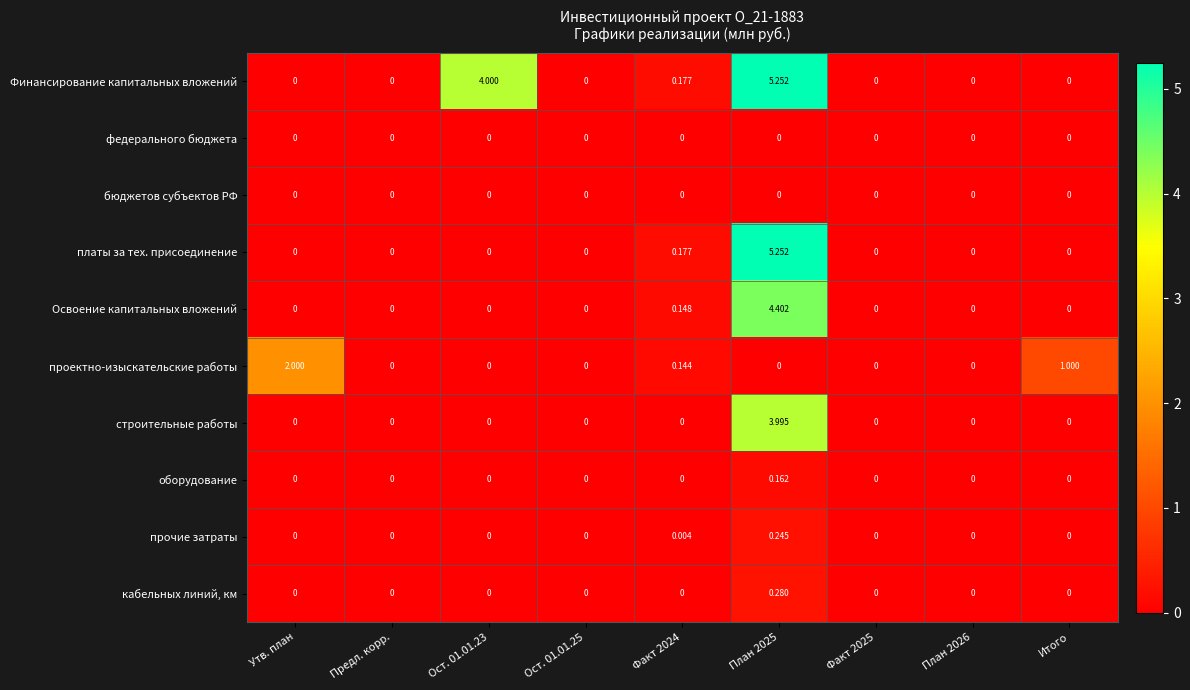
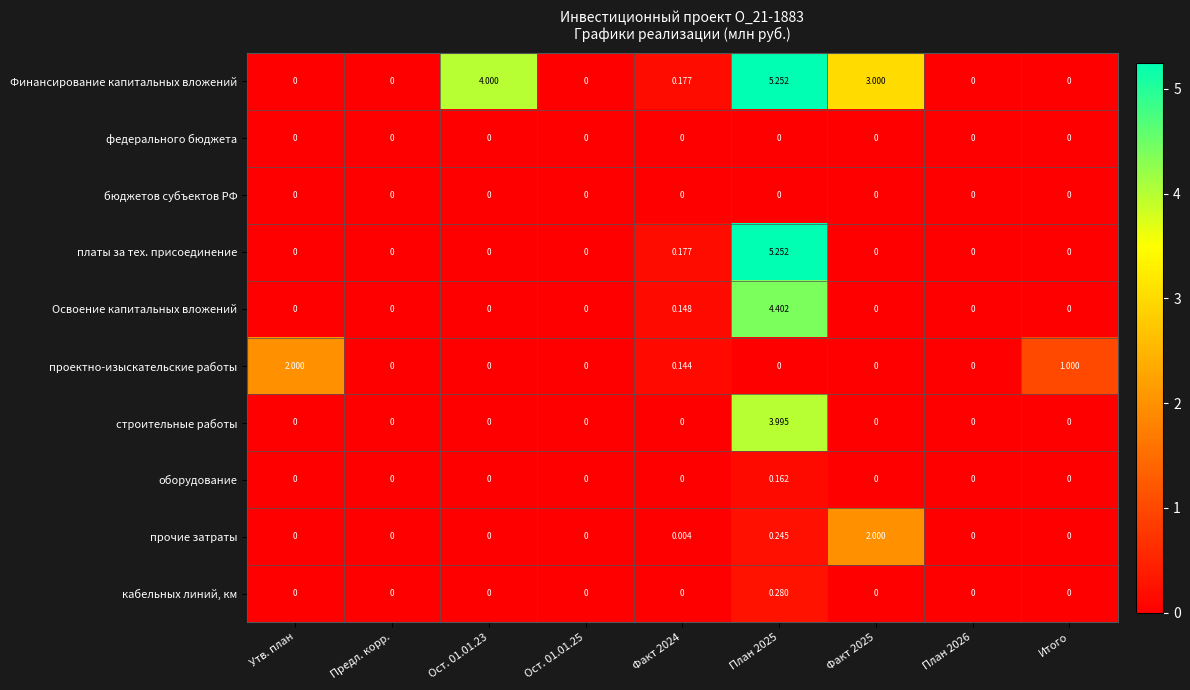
Финансирование капитальных вложений, Факт 2025: 0 -> 3.000
прочие затраты, Факт 2025: 0 -> 2.000
